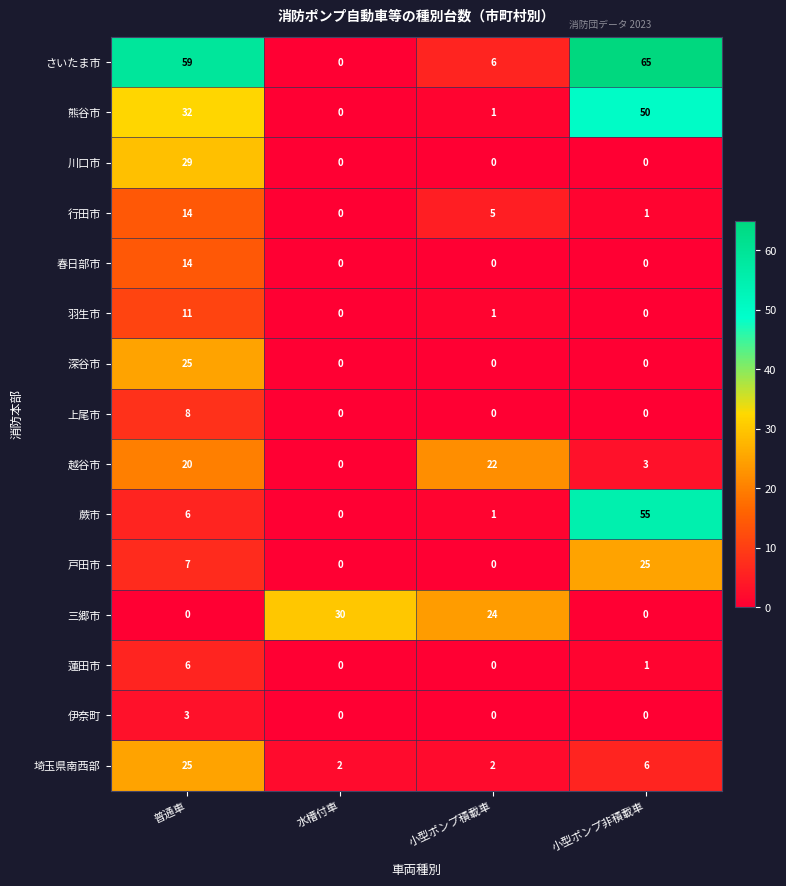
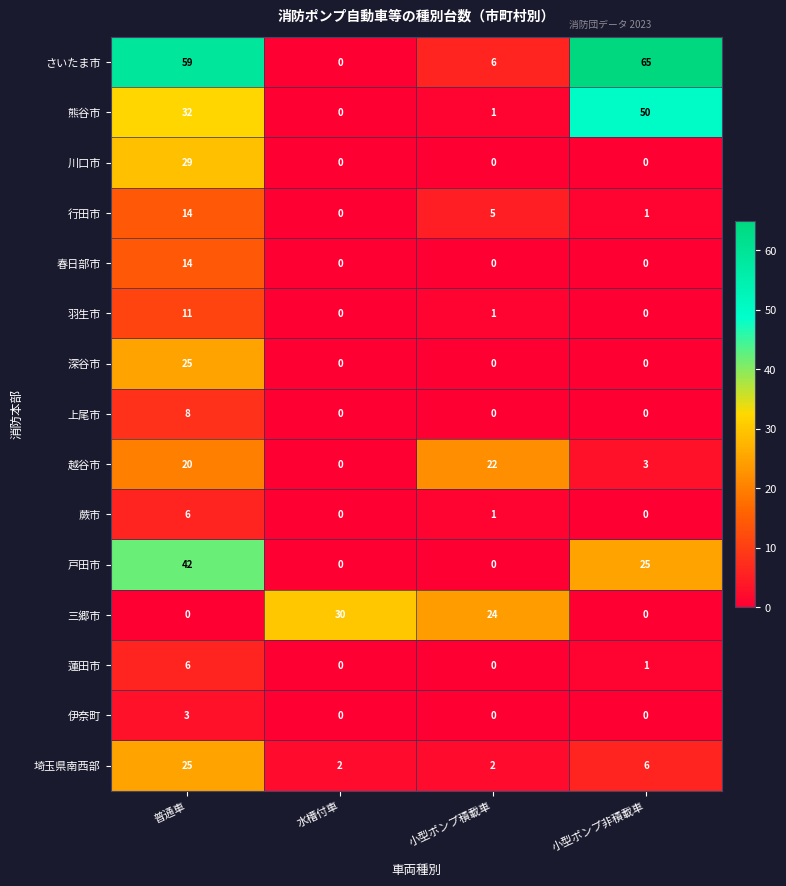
蕨市, 小型ポンプ非積載車: 55 -> 0
戸田市, 普通車: 7 -> 42
